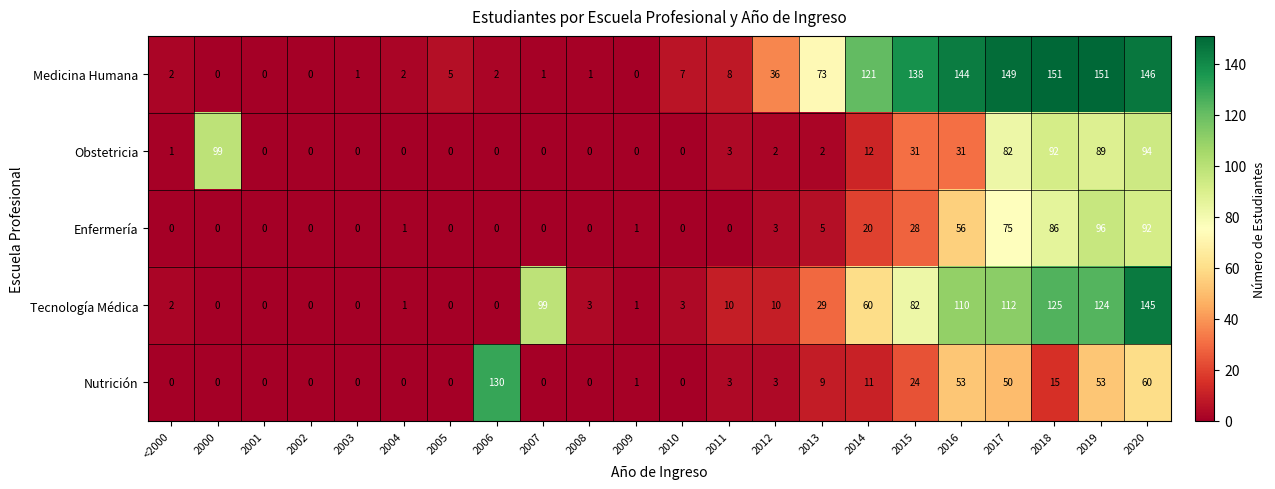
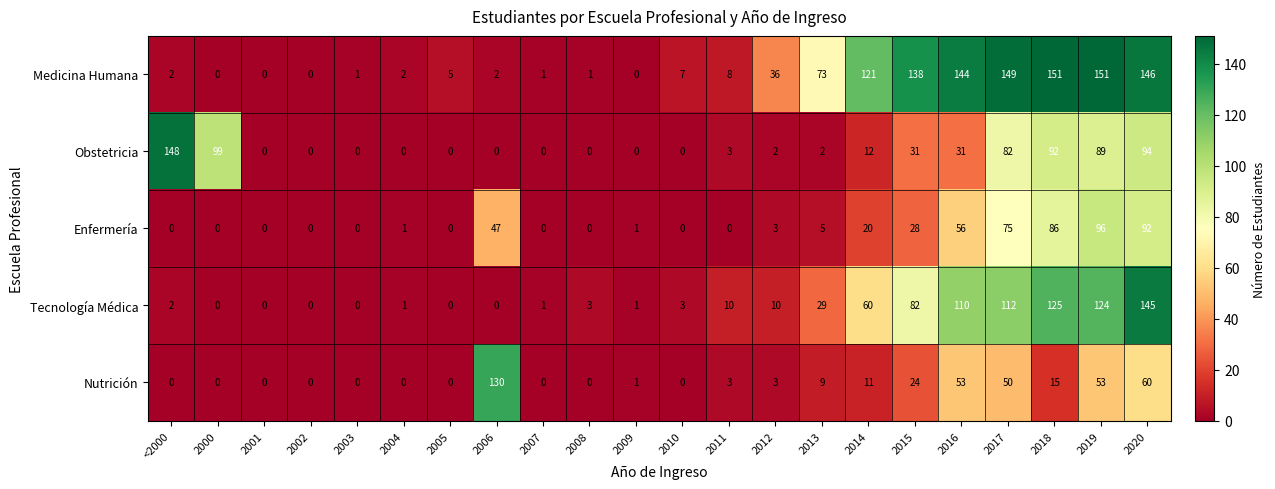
Obstetricia, <2000: 1 -> 148
Enfermería, 2006: 0 -> 47
Tecnología Médica, 2007: 99 -> 1
